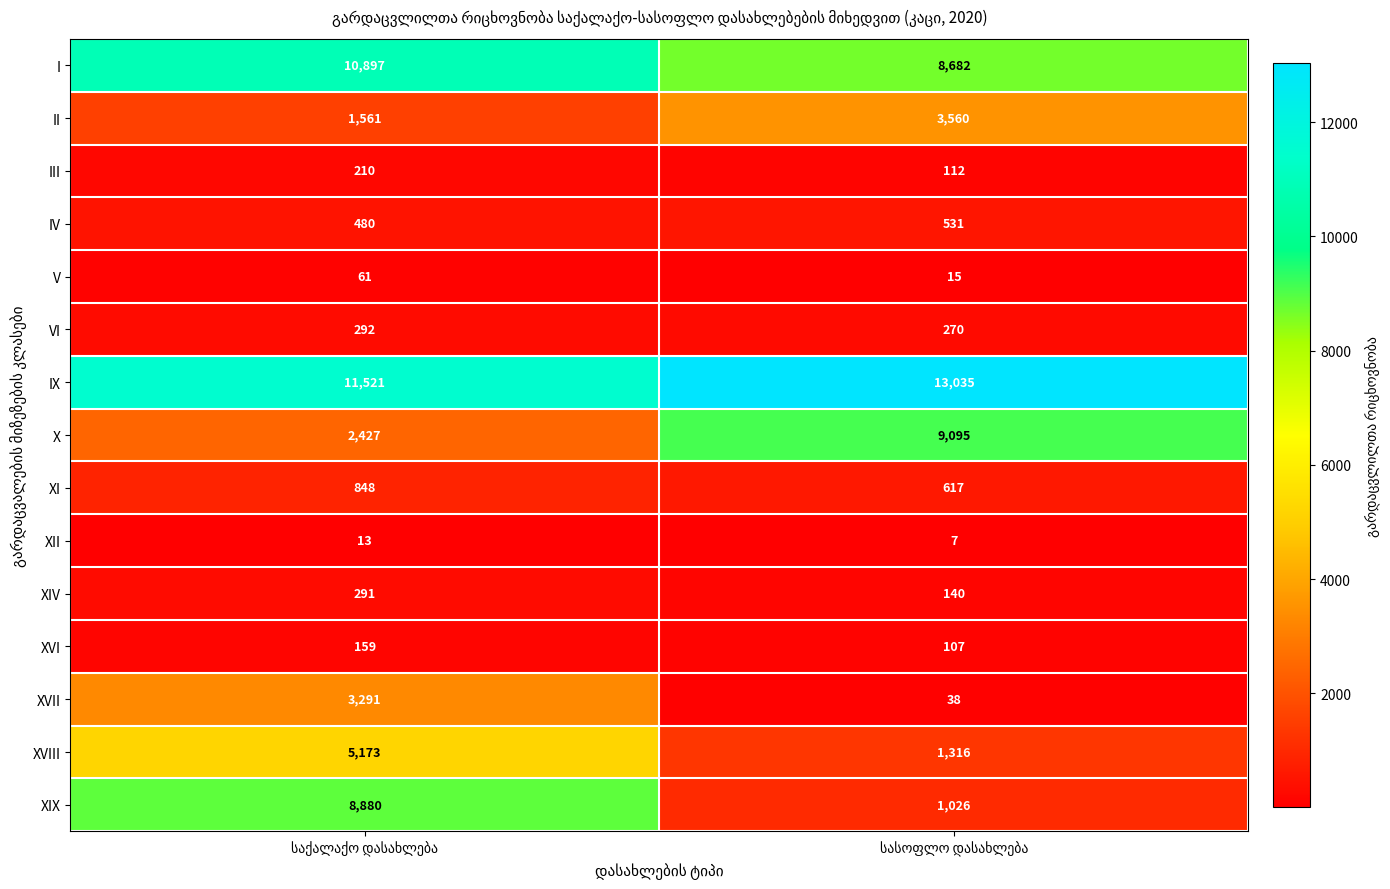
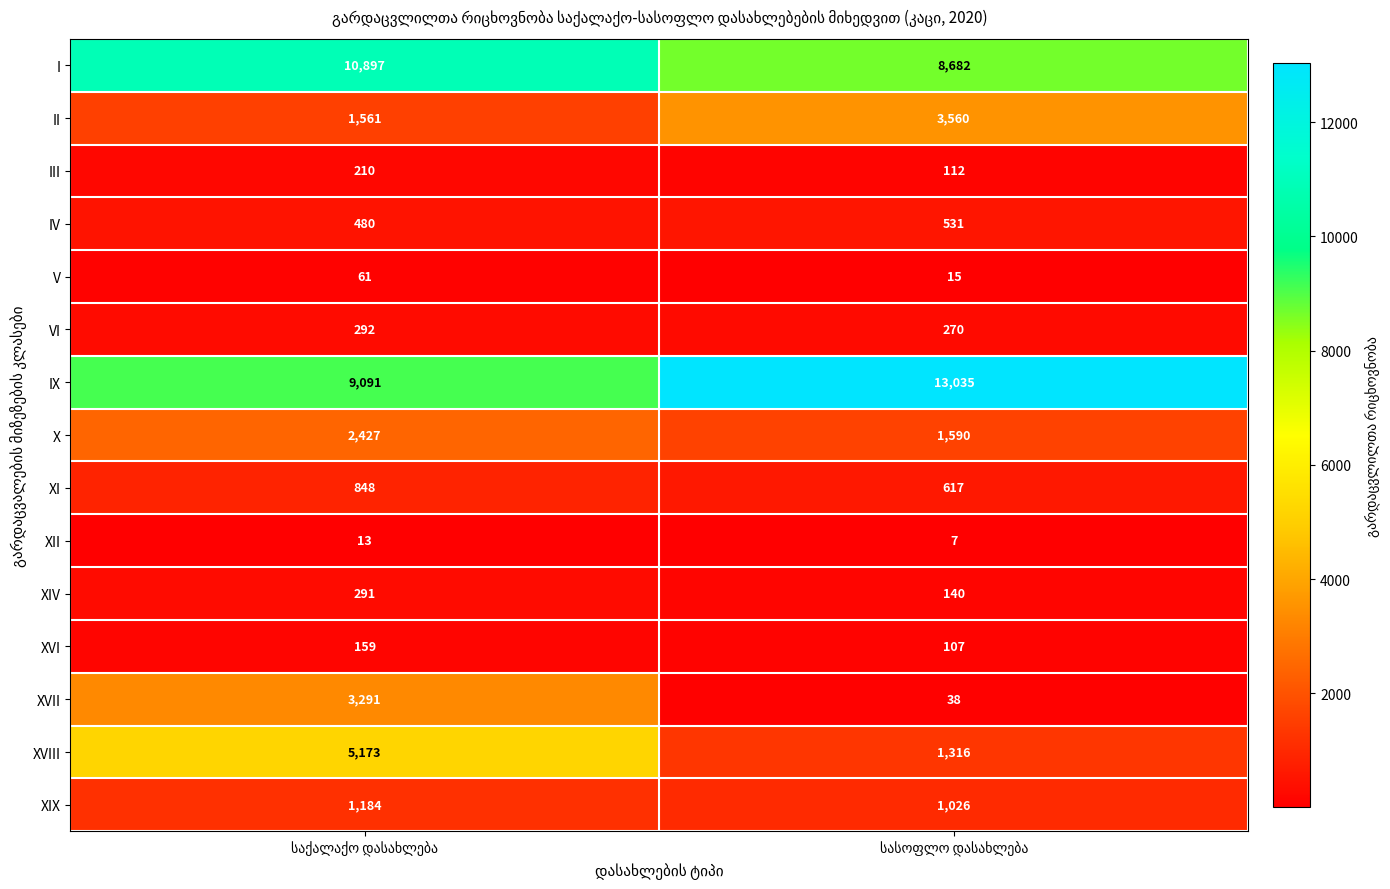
IX, საქალაქო დასახლება: 11,521 -> 9,091
X, სასოფლო დასახლება: 9,095 -> 1,590
XIX, საქალაქო დასახლება: 8,880 -> 1,184
